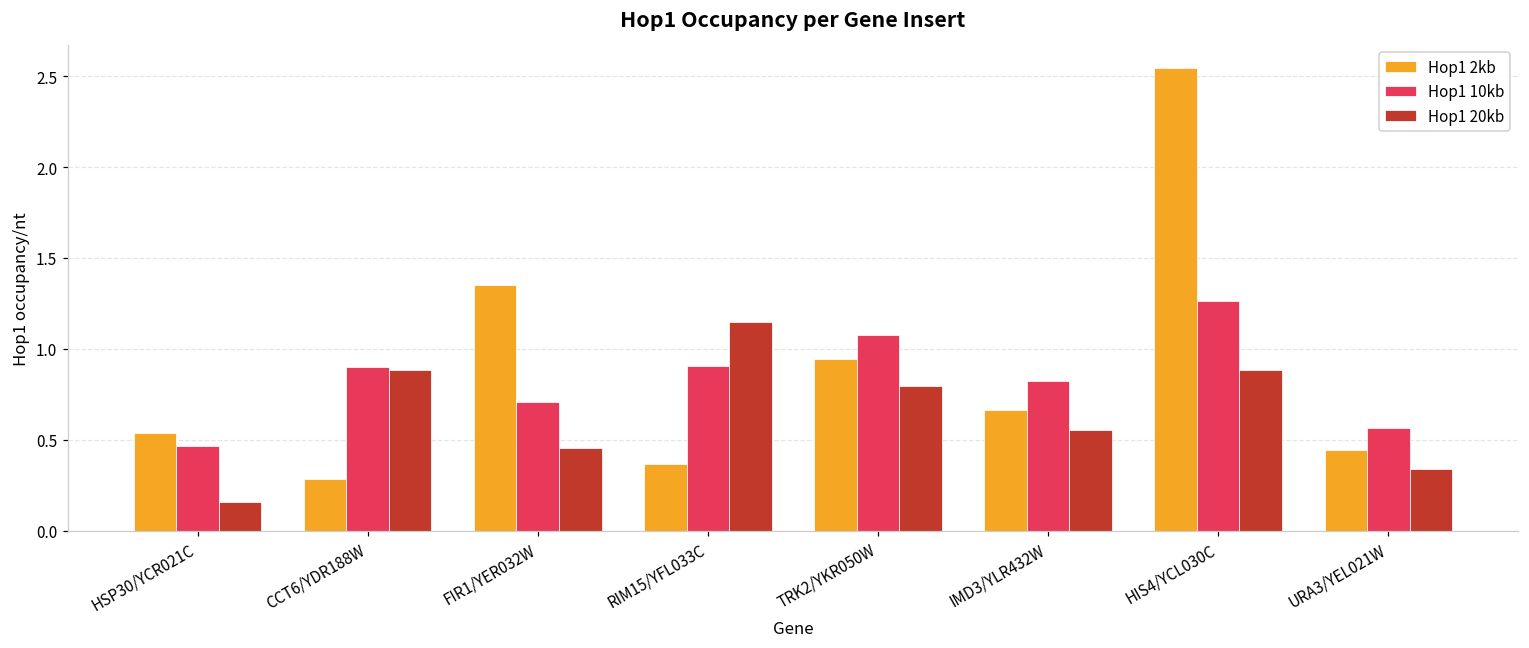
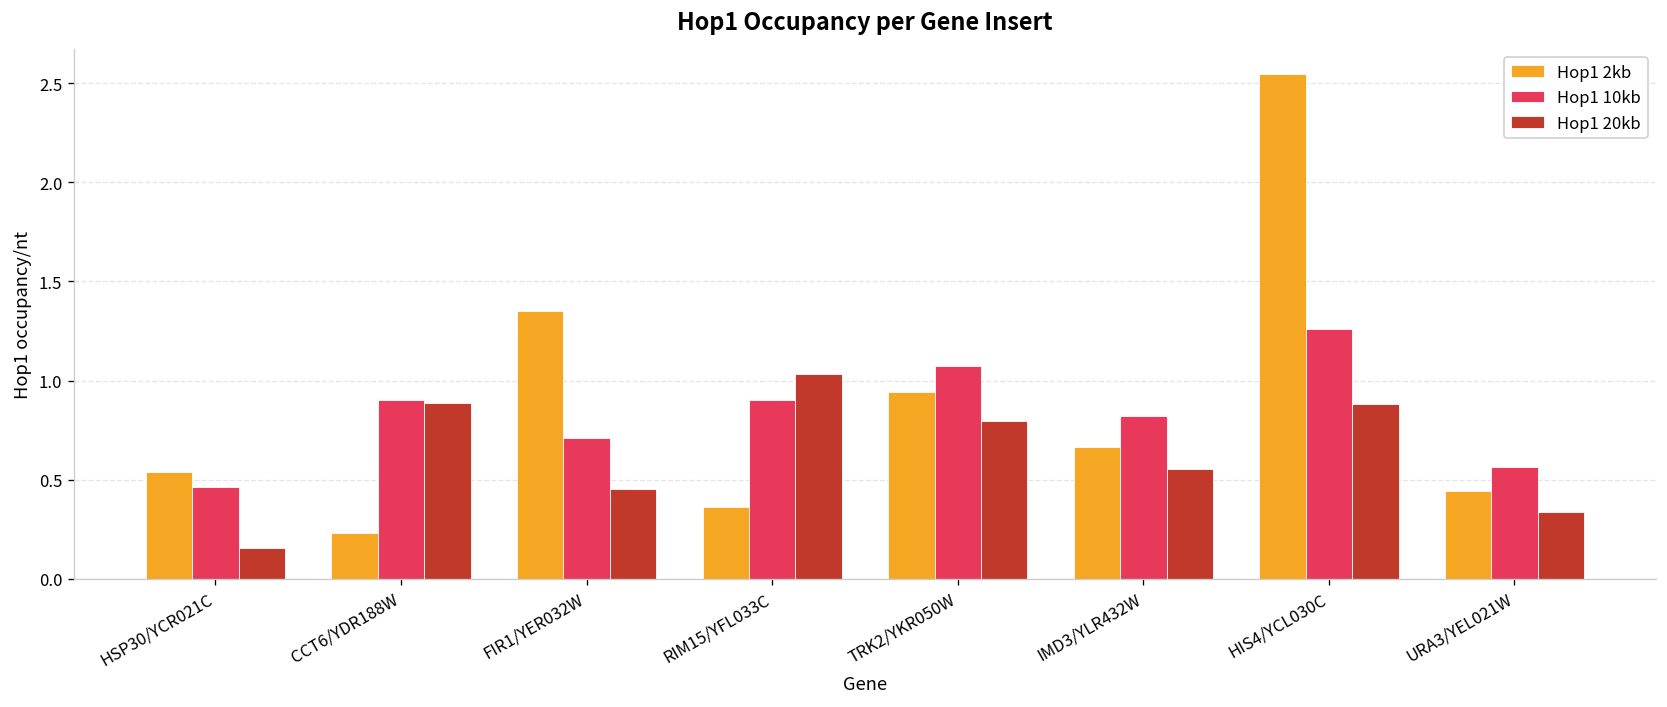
Hop1 2kb, CCT6/YDR188W: 0.28 -> 0.23
Hop1 20kb, RIM15/YFL033C: 1.15 -> 1.03
